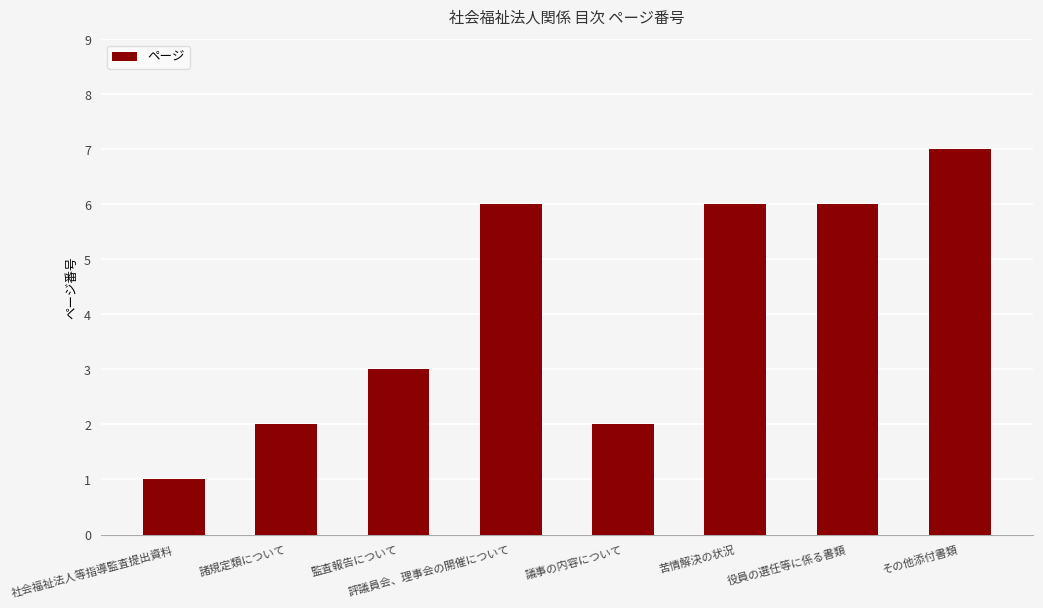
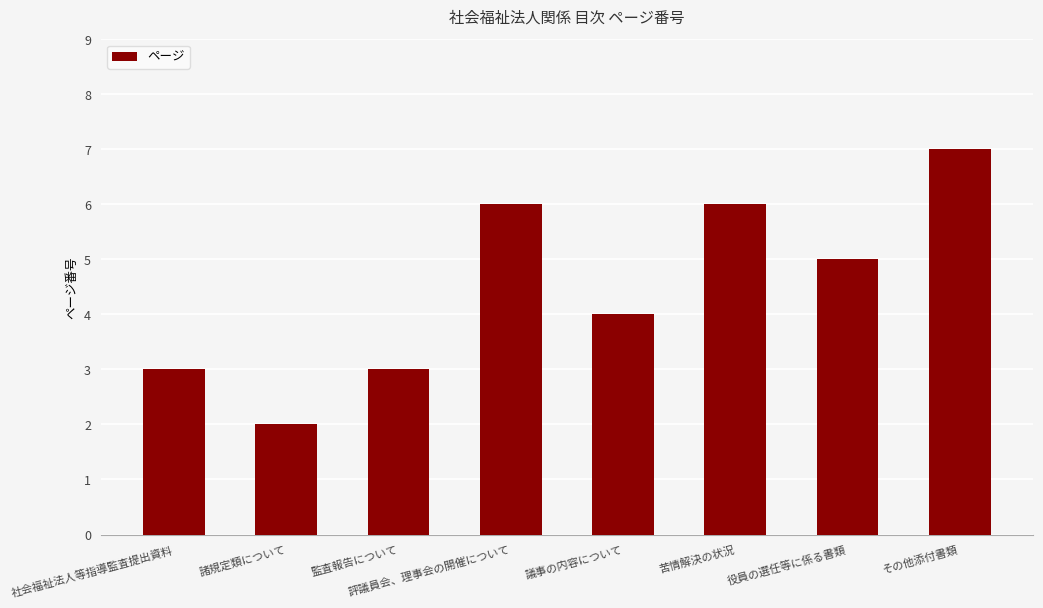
社会福祉法人等指導監査提出資料: 1 -> 3
議事の内容について: 2 -> 4
役員の選任等に係る書類: 6 -> 5
